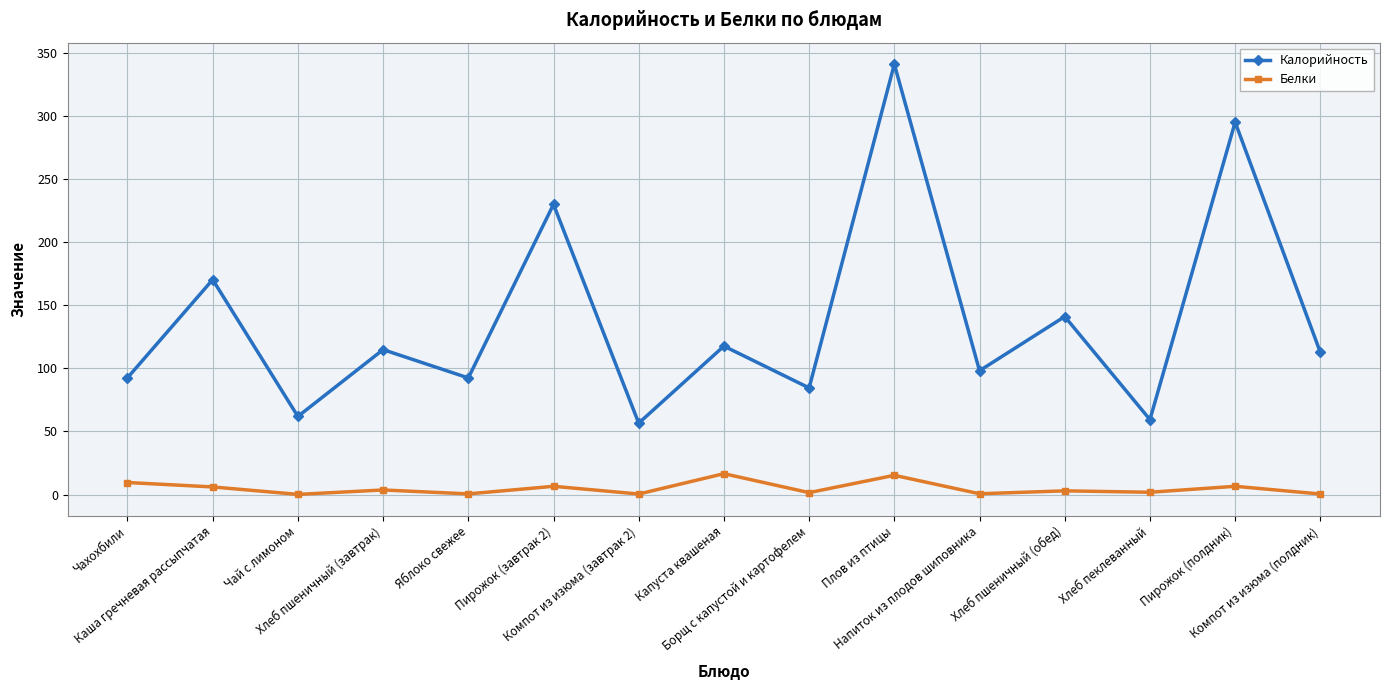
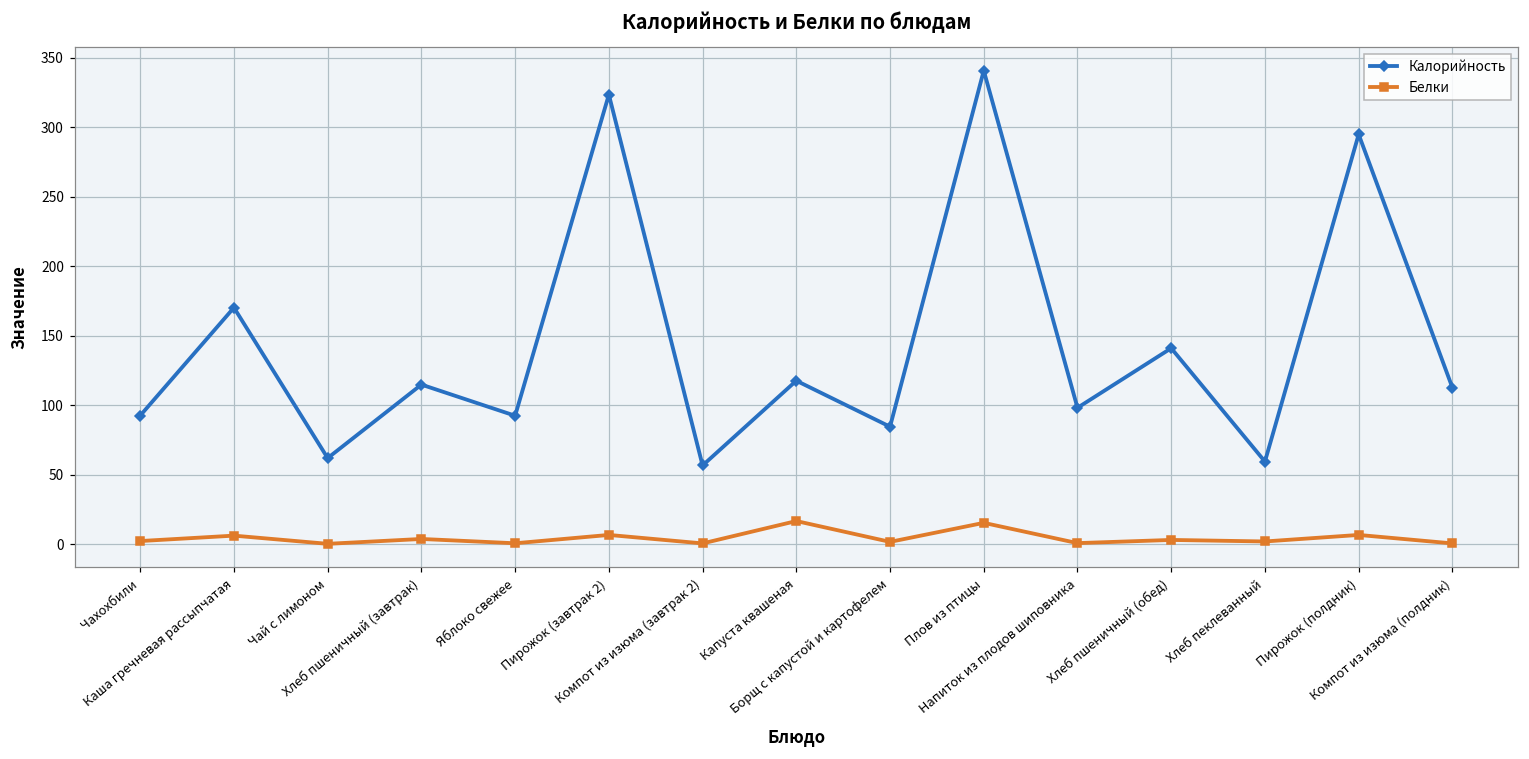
Белки, Чахохбили: 10 -> 2
Калорийность, Пирожок (завтрак 2): 230 -> 324
